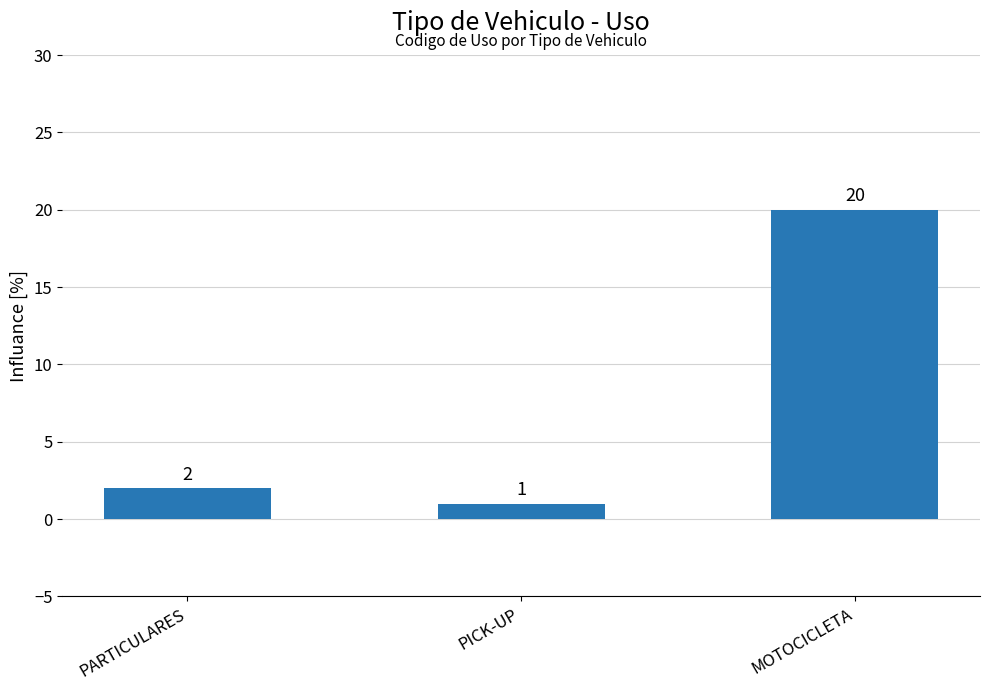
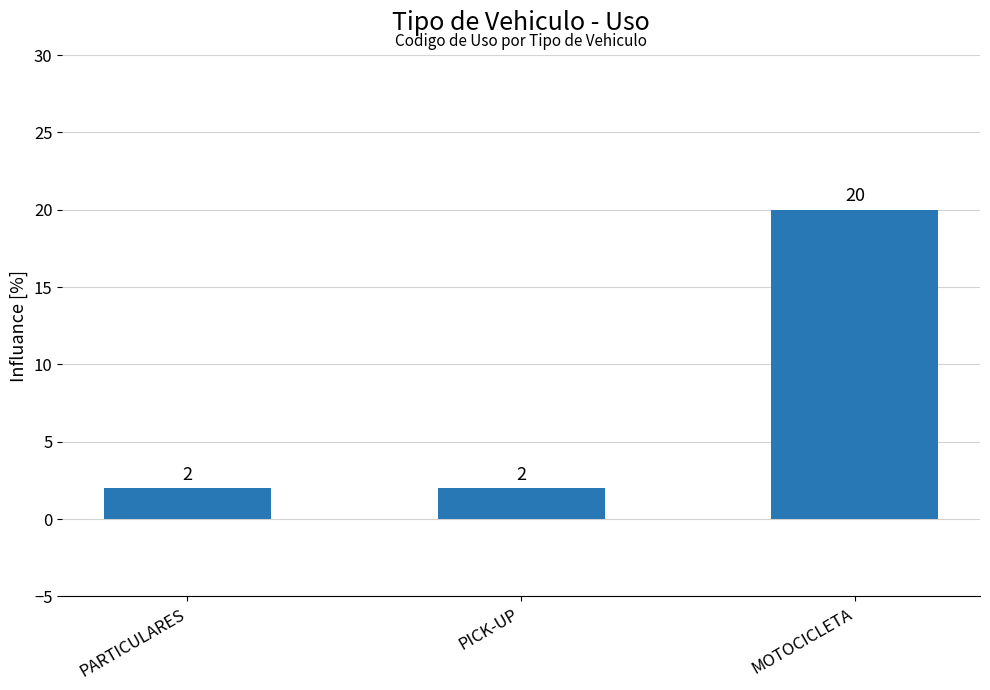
PICK-UP: 1 -> 2
